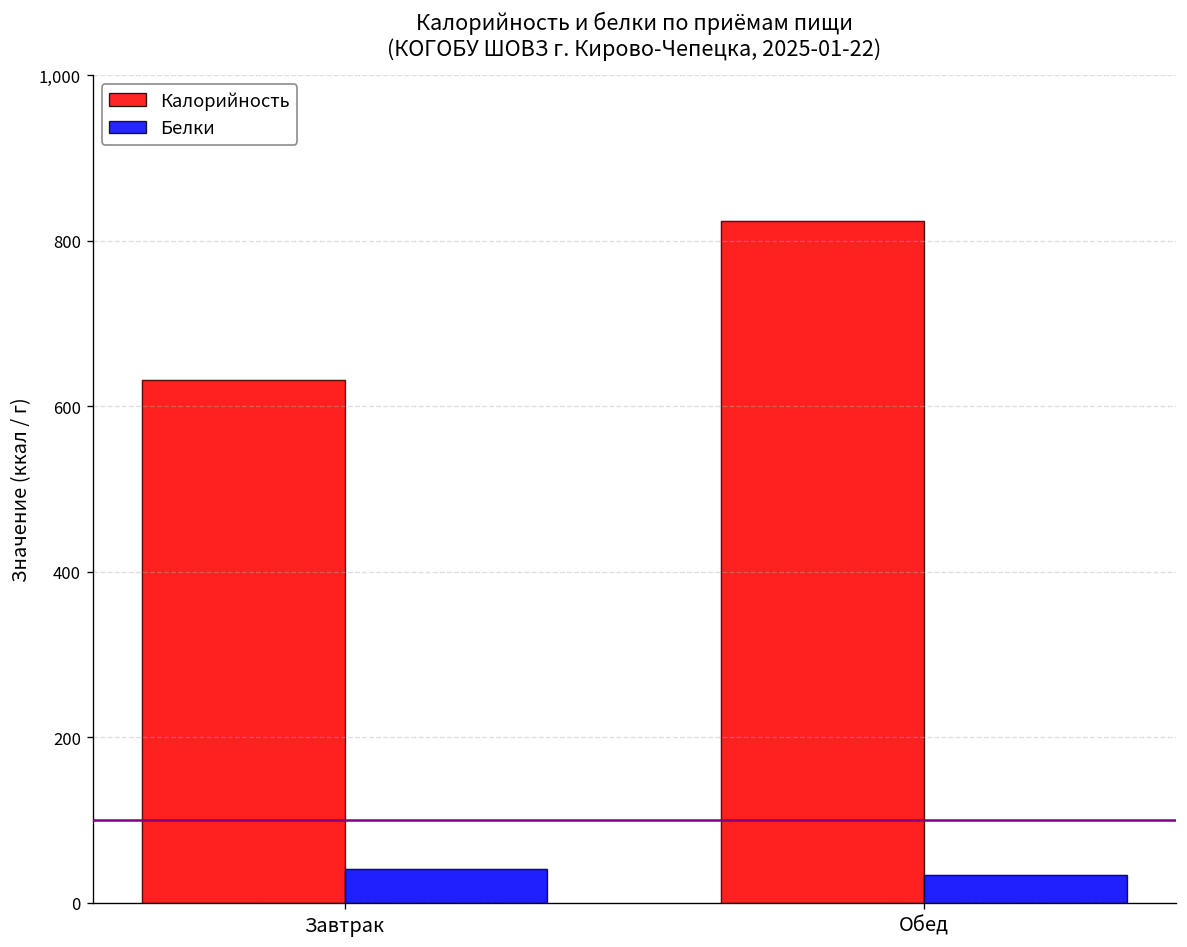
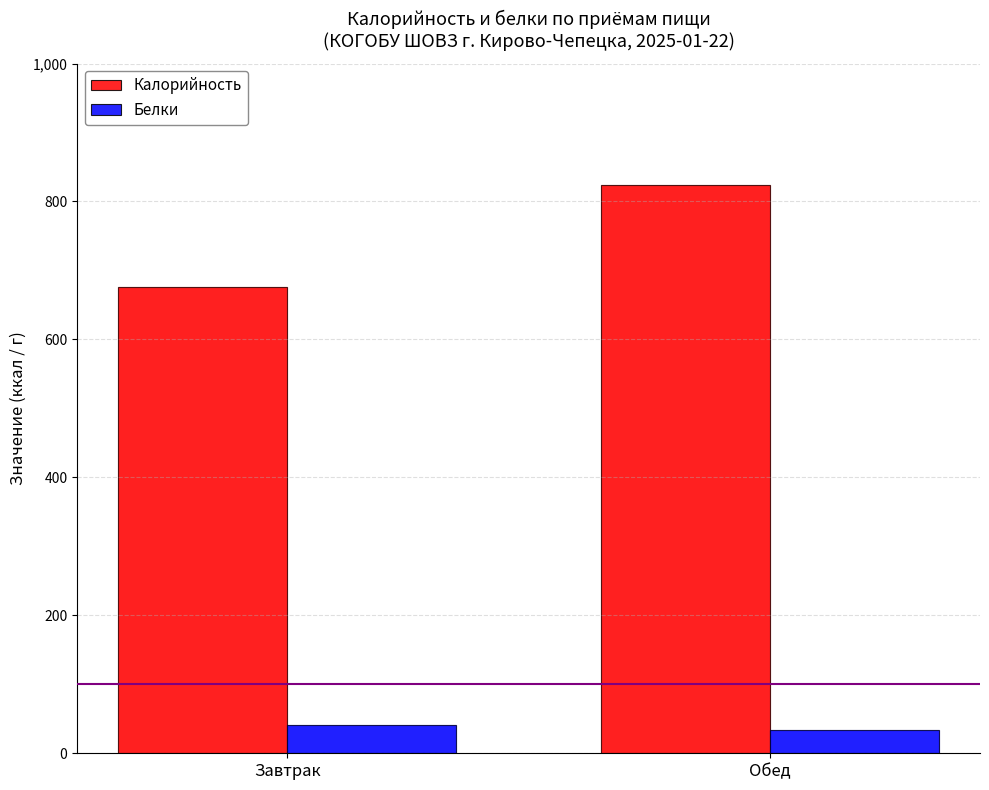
Калорийность, Завтрак: 630 -> 680
